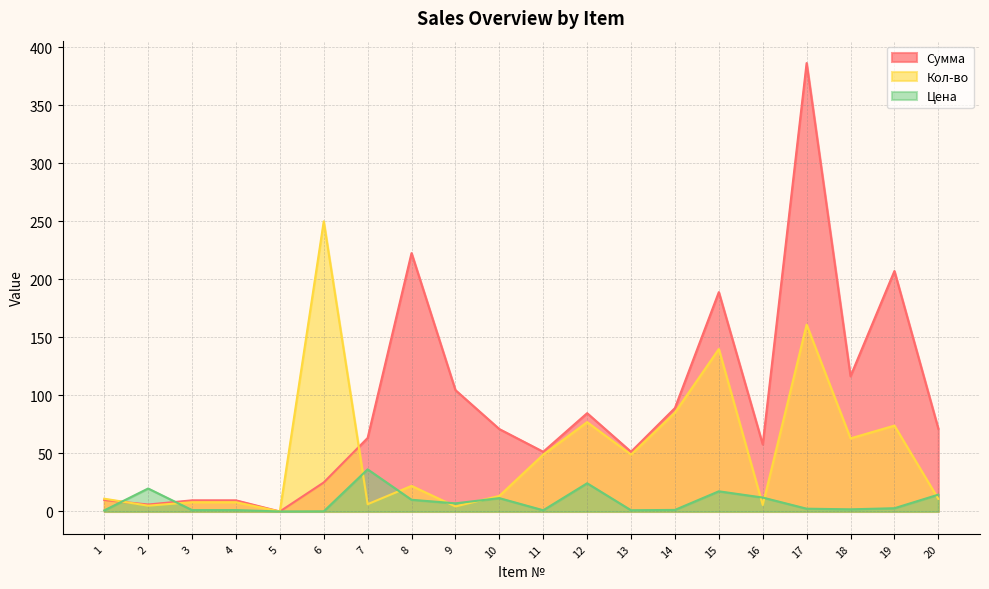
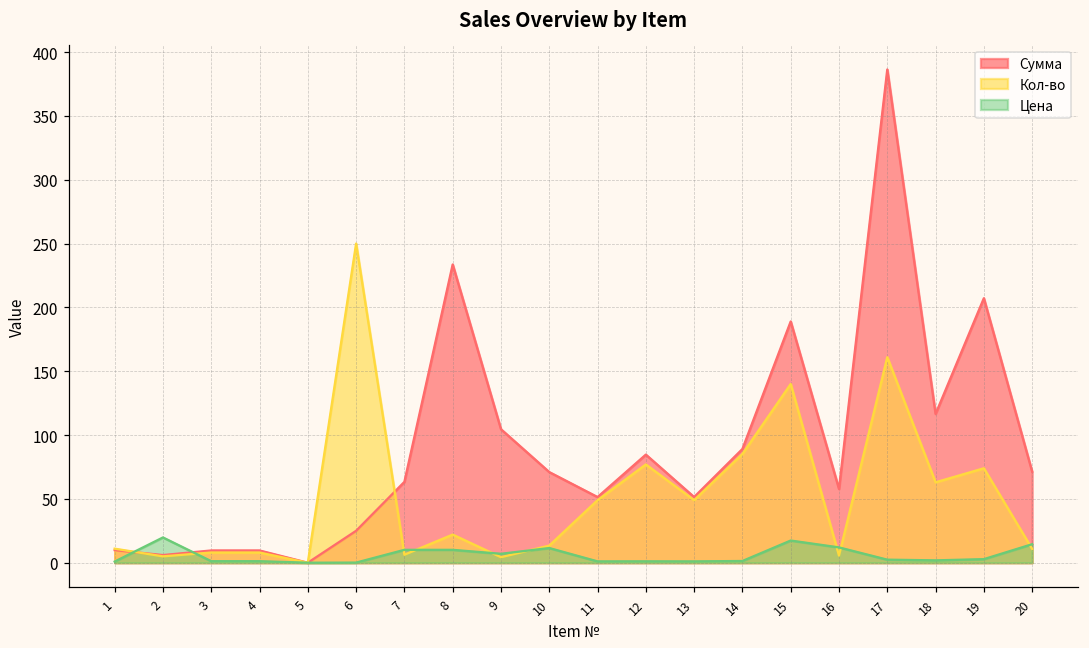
Цена, 7: 36 -> 10
Сумма, 8: 223 -> 234
Цена, 12: 24 -> 1
